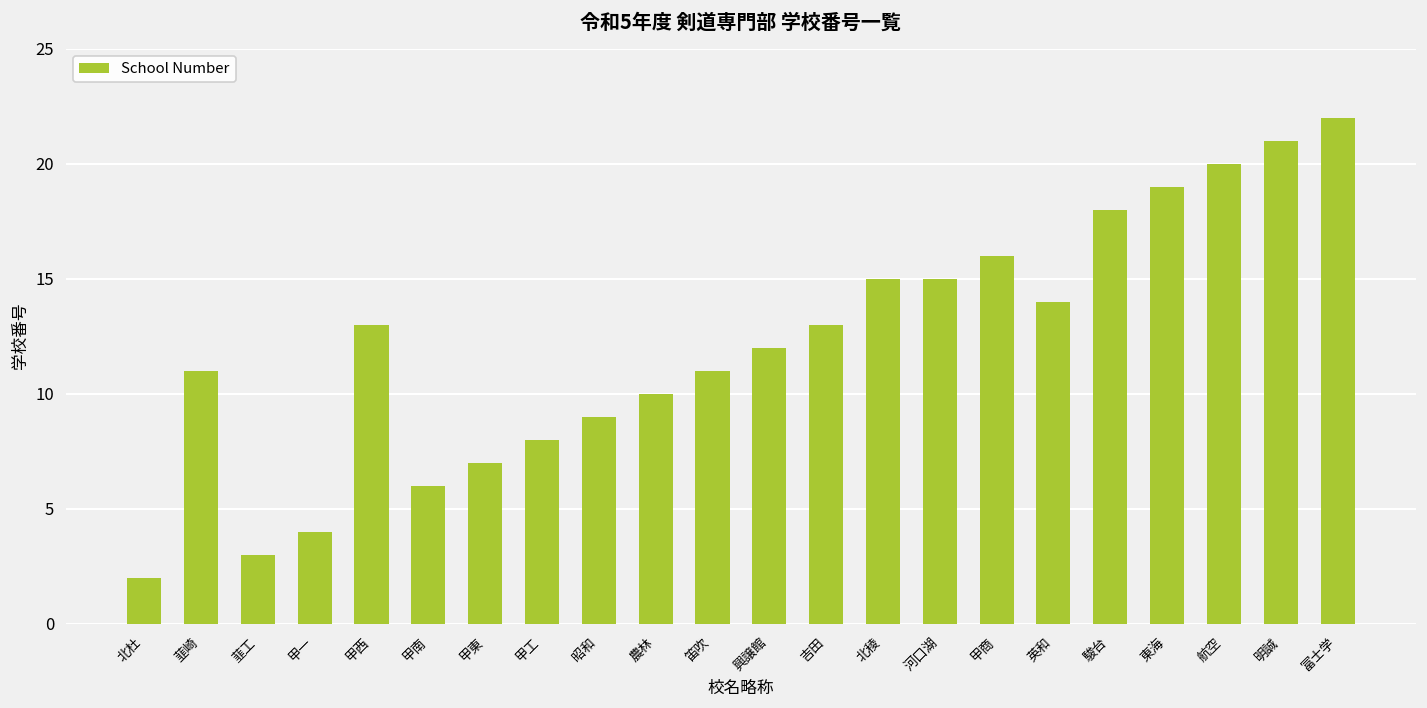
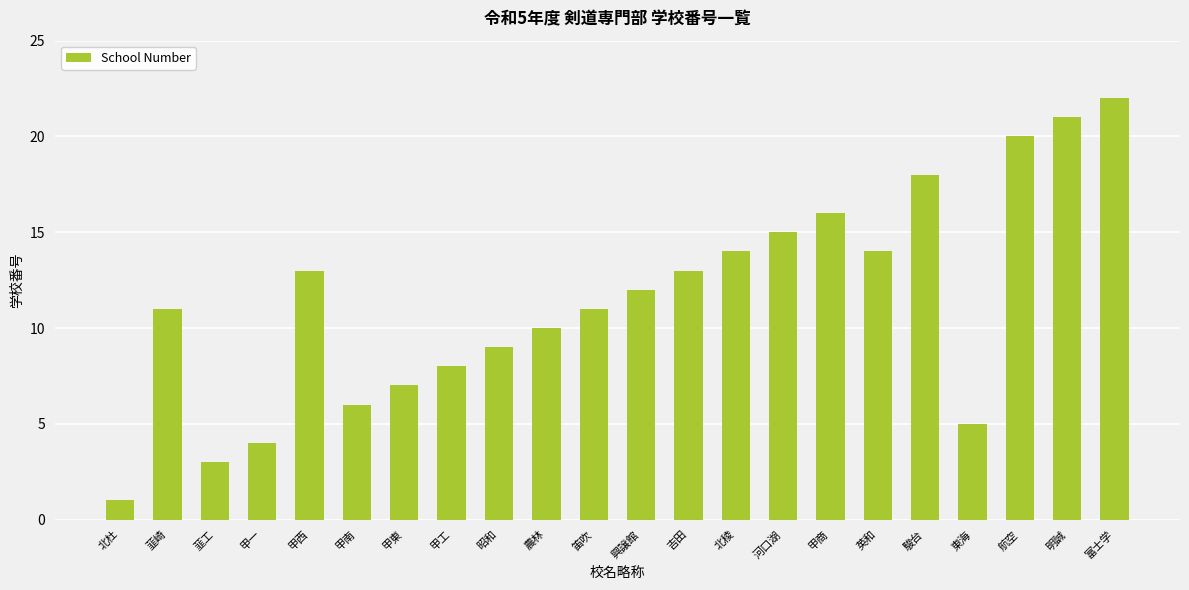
北杜: 2 -> 1
北稜: 15 -> 14
東海: 19 -> 5
